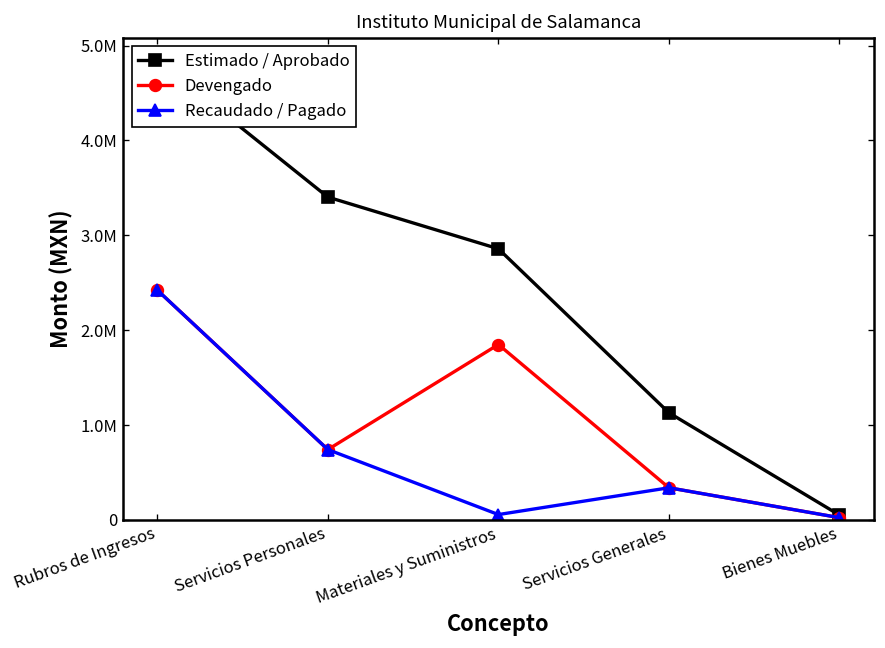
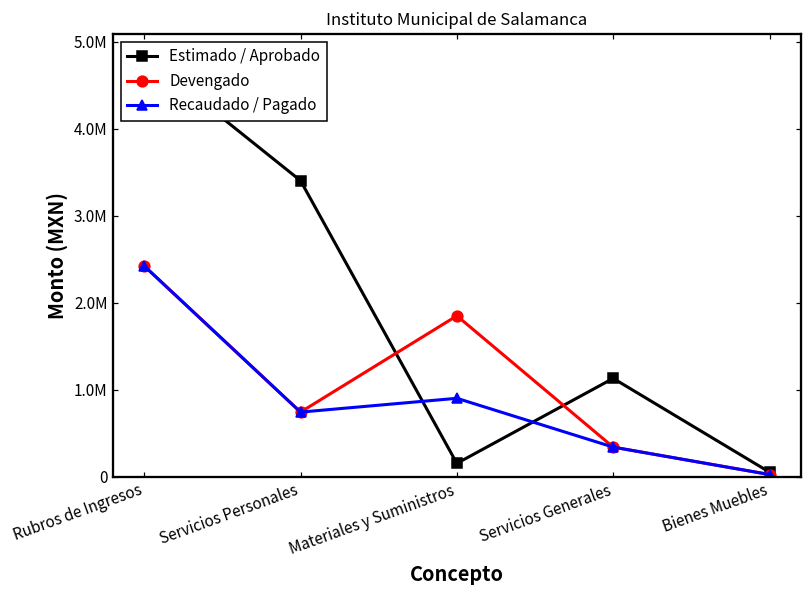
Estimado / Aprobado, Materiales y Suministros: 2900000 -> 200000
Recaudado / Pagado, Materiales y Suministros: 100000 -> 900000
